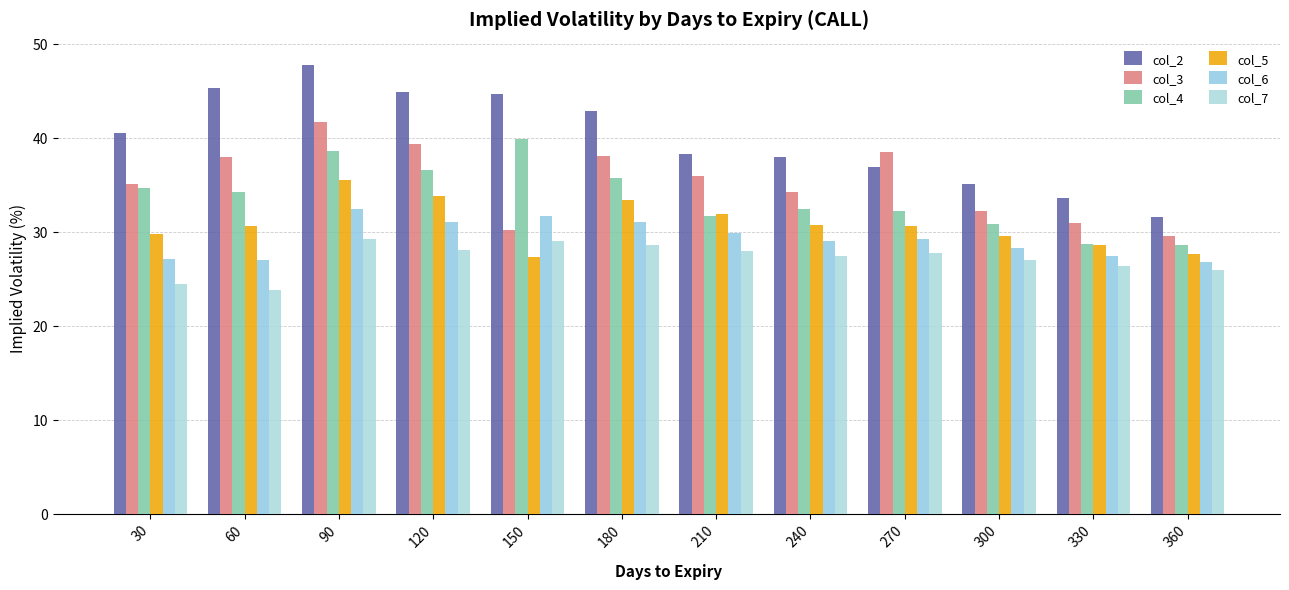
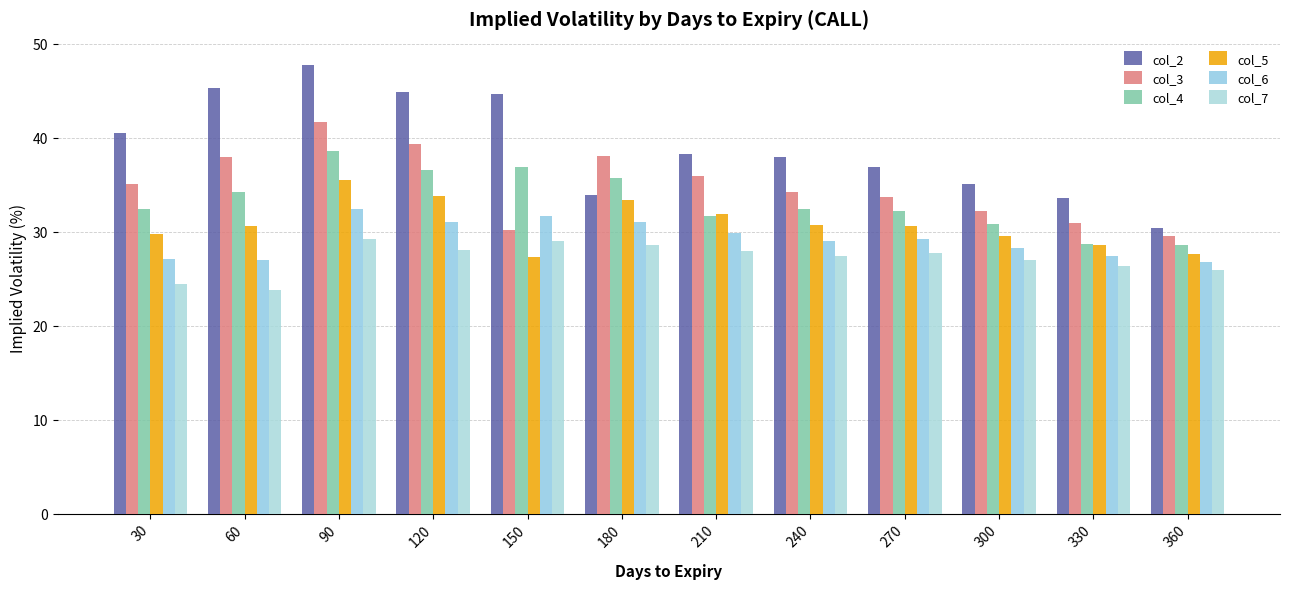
col_4, 30: 35 -> 32
col_4, 150: 40 -> 37
col_2, 180: 43 -> 34
col_3, 270: 39 -> 34
col_2, 360: 32 -> 30
